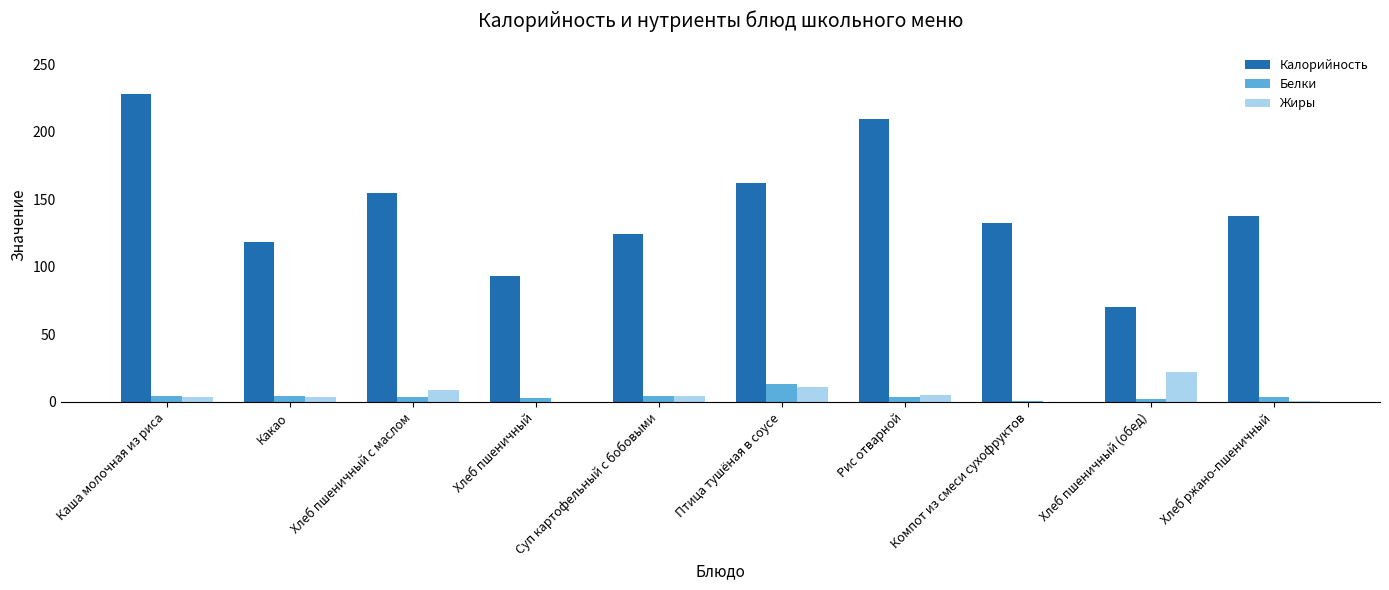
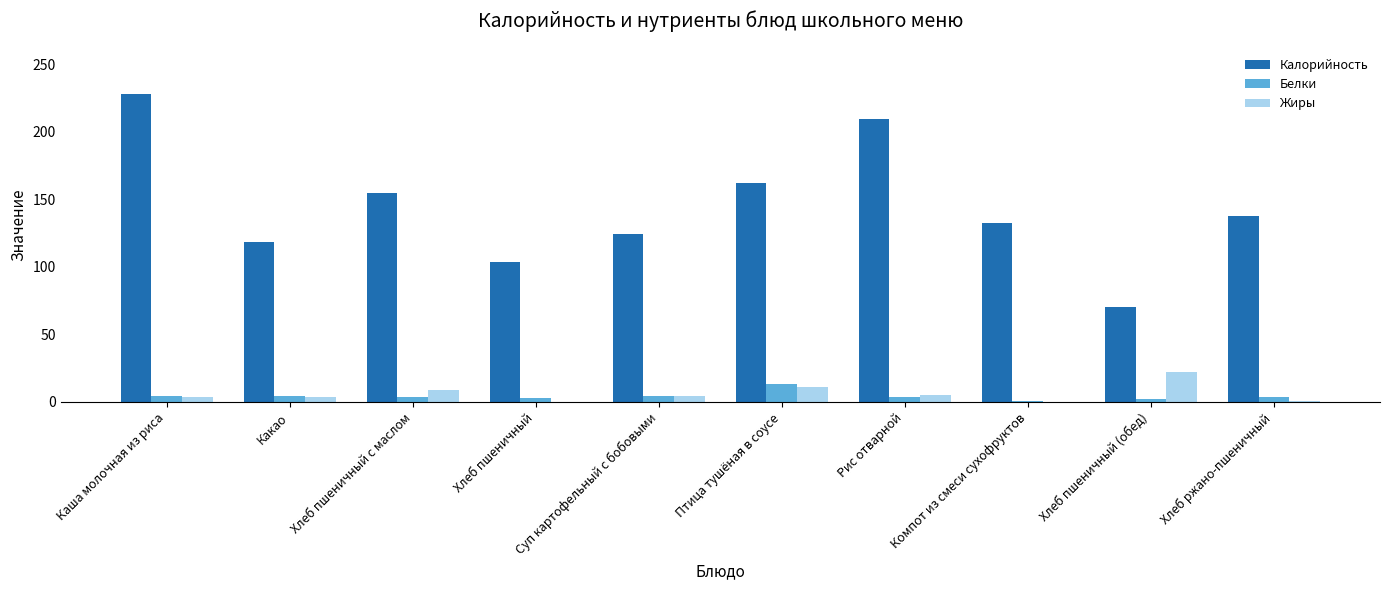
Калорийность, Хлеб пшеничный: 94 -> 104
